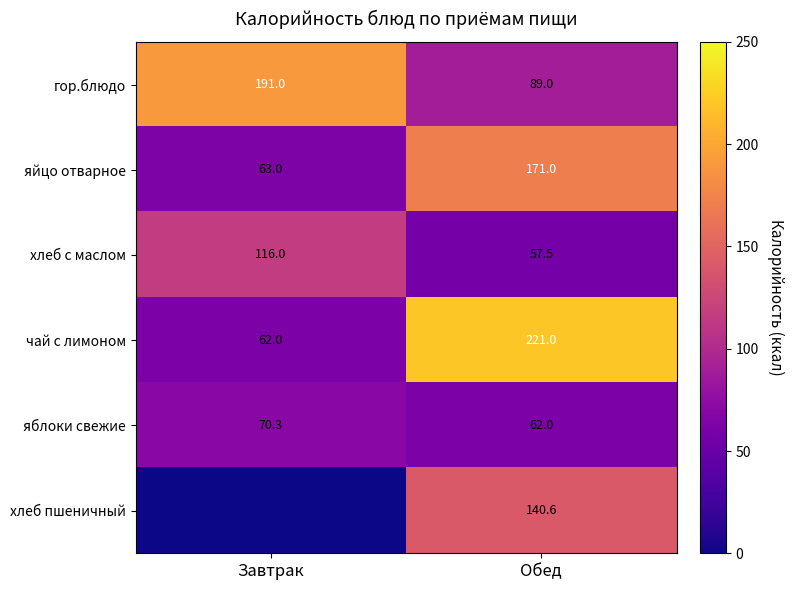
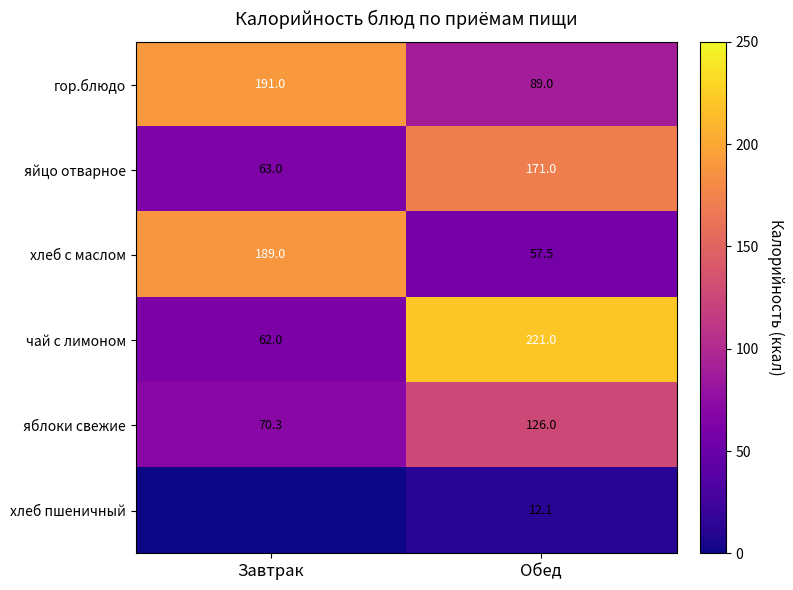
хлеб с маслом, Завтрак: 116.0 -> 189.0
яблоки свежие, Обед: 62.0 -> 126.0
хлеб пшеничный, Обед: 140.6 -> 12.1
